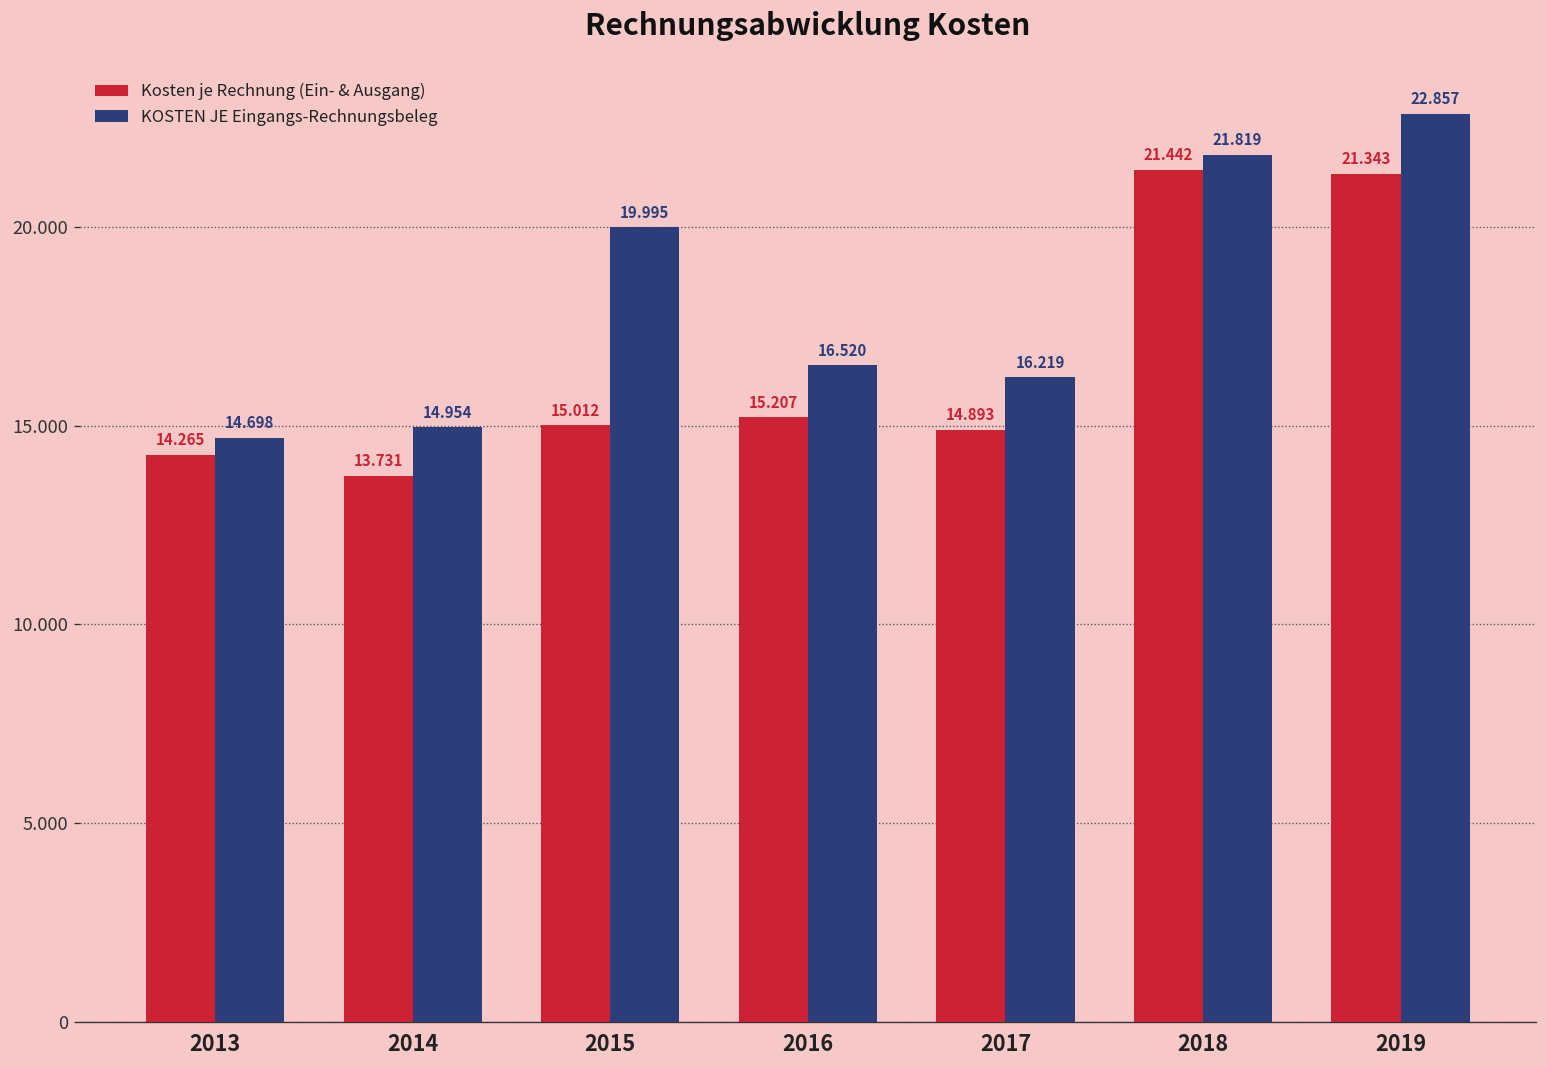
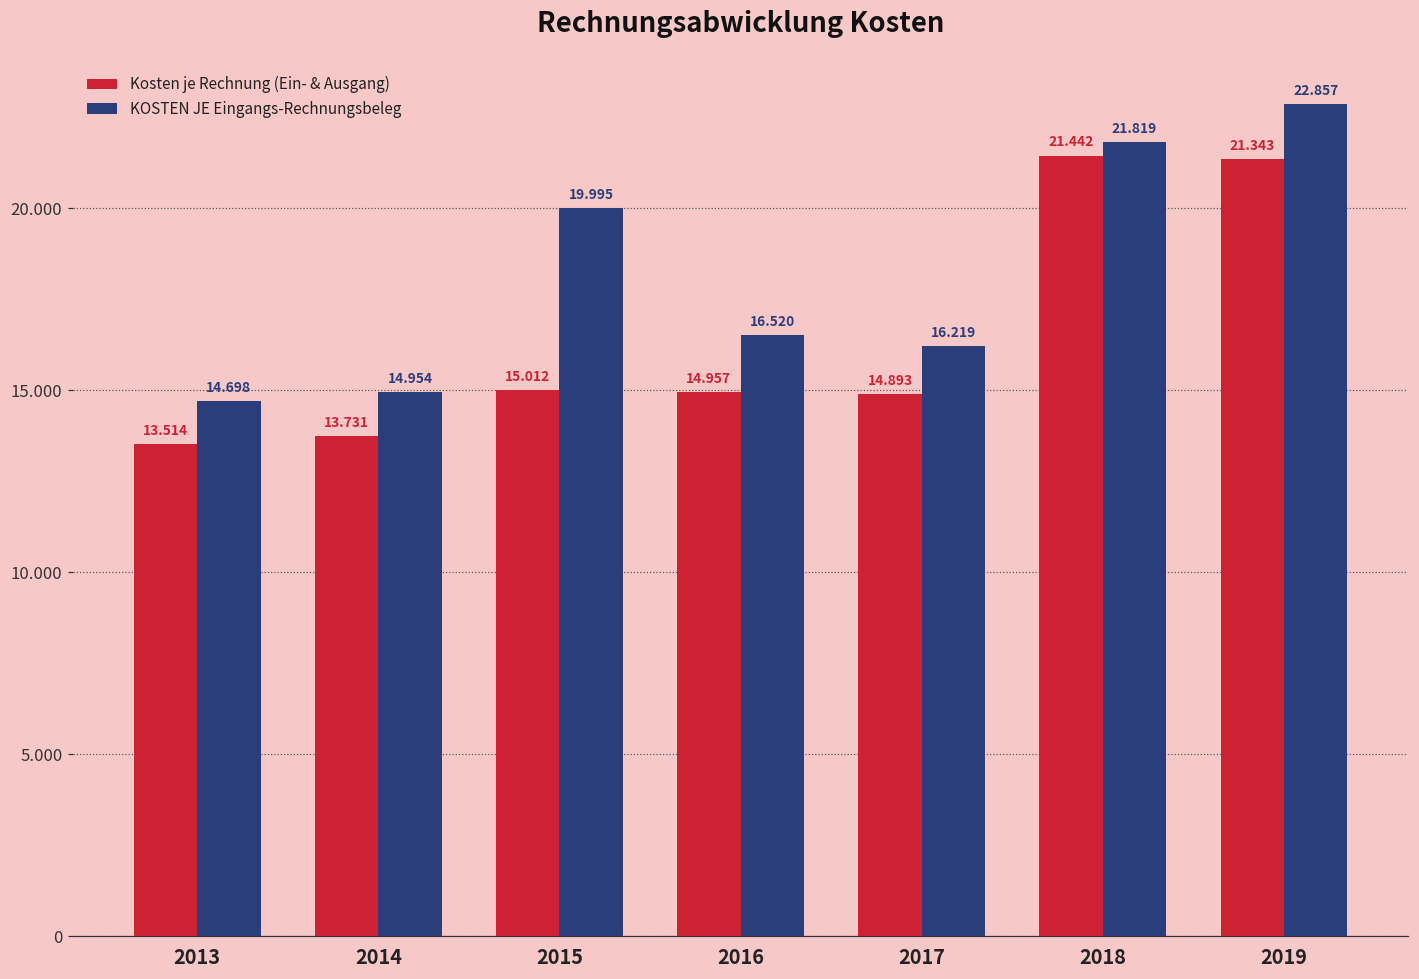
Kosten je Rechnung (Ein- & Ausgang), 2013: 14.265 -> 13.514
Kosten je Rechnung (Ein- & Ausgang), 2016: 15.207 -> 14.957
